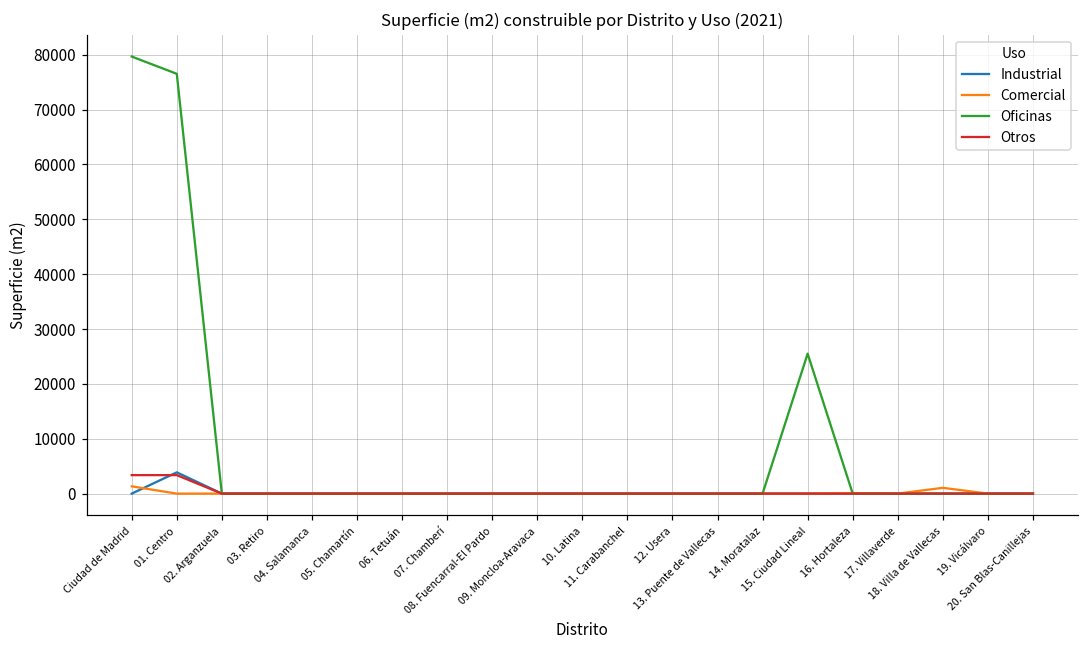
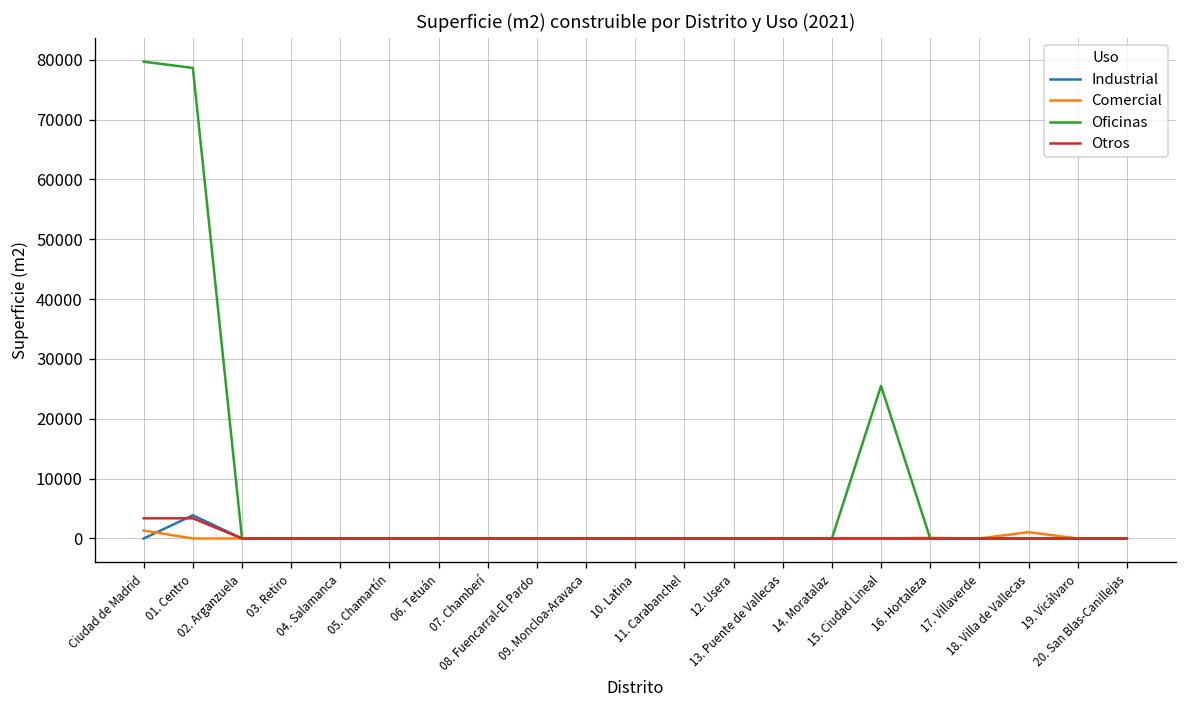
Oficinas, 01. Centro: 77000 -> 79000
